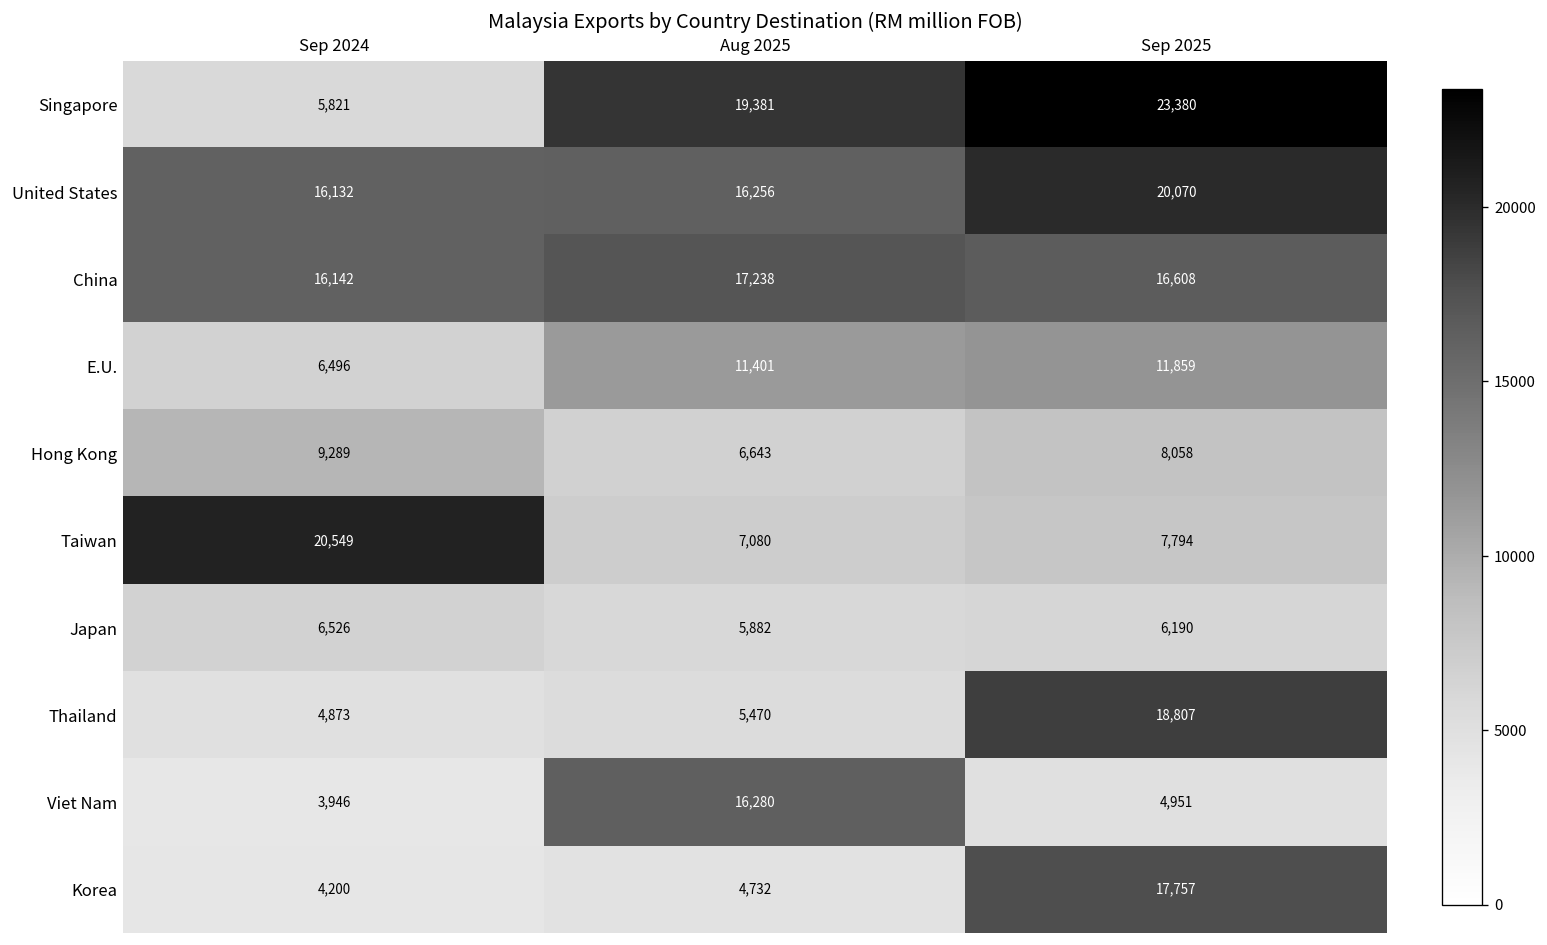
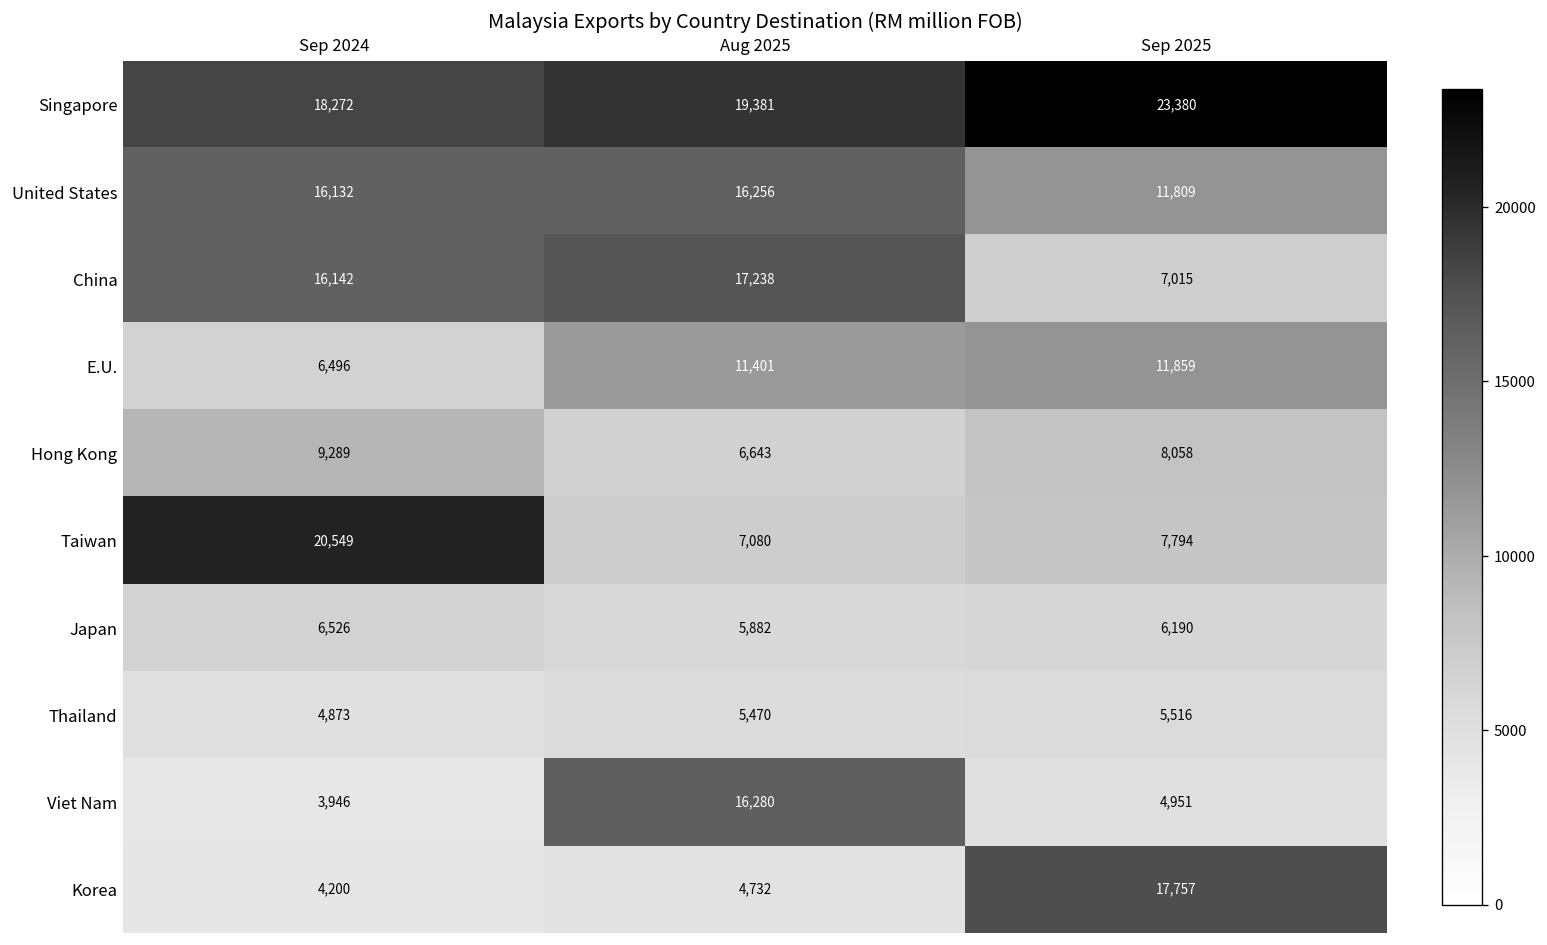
Singapore, Sep 2024: 5,821 -> 18,272
United States, Sep 2025: 20,070 -> 11,809
China, Sep 2025: 16,608 -> 7,015
Thailand, Sep 2025: 18,807 -> 5,516
